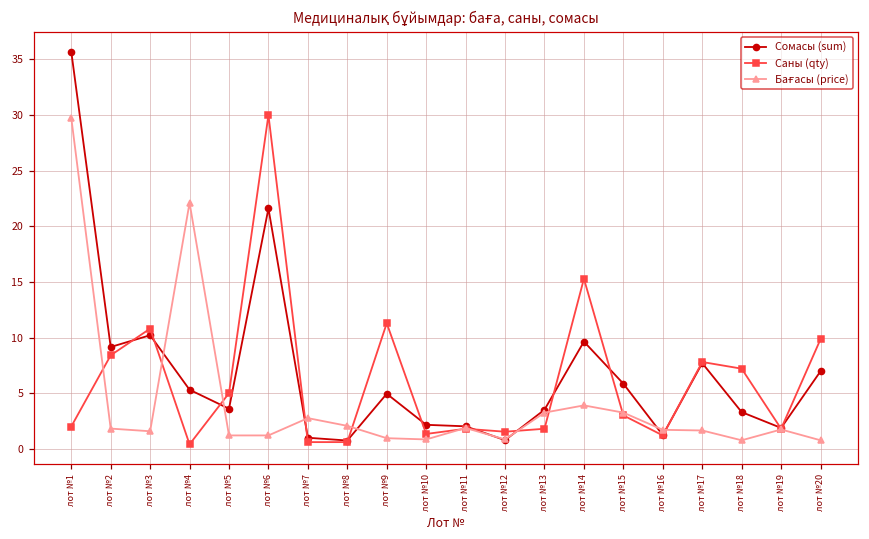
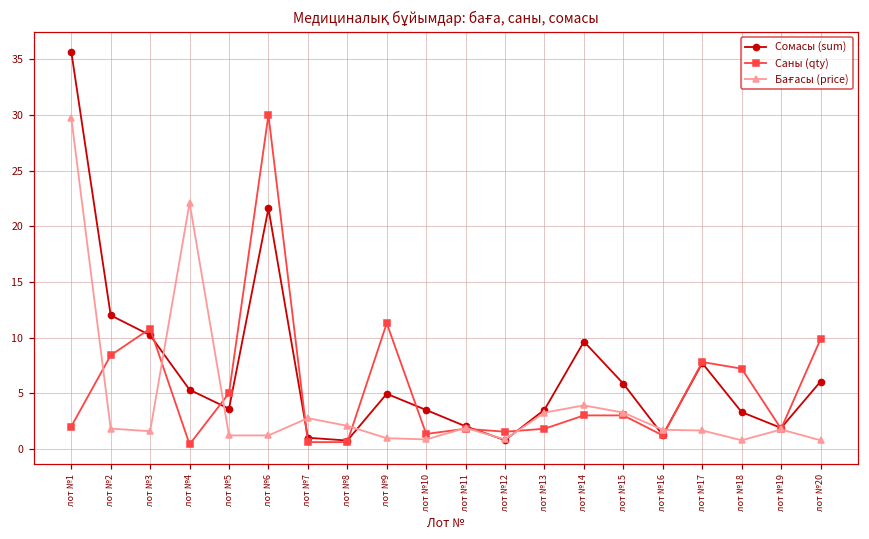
Сомасы (sum), лот №2: 9.1 -> 12.0
Сомасы (sum), лот №10: 2.2 -> 3.5
Саны (qty), лот №14: 15.3 -> 3.0
Сомасы (sum), лот №20: 7.0 -> 6.0
